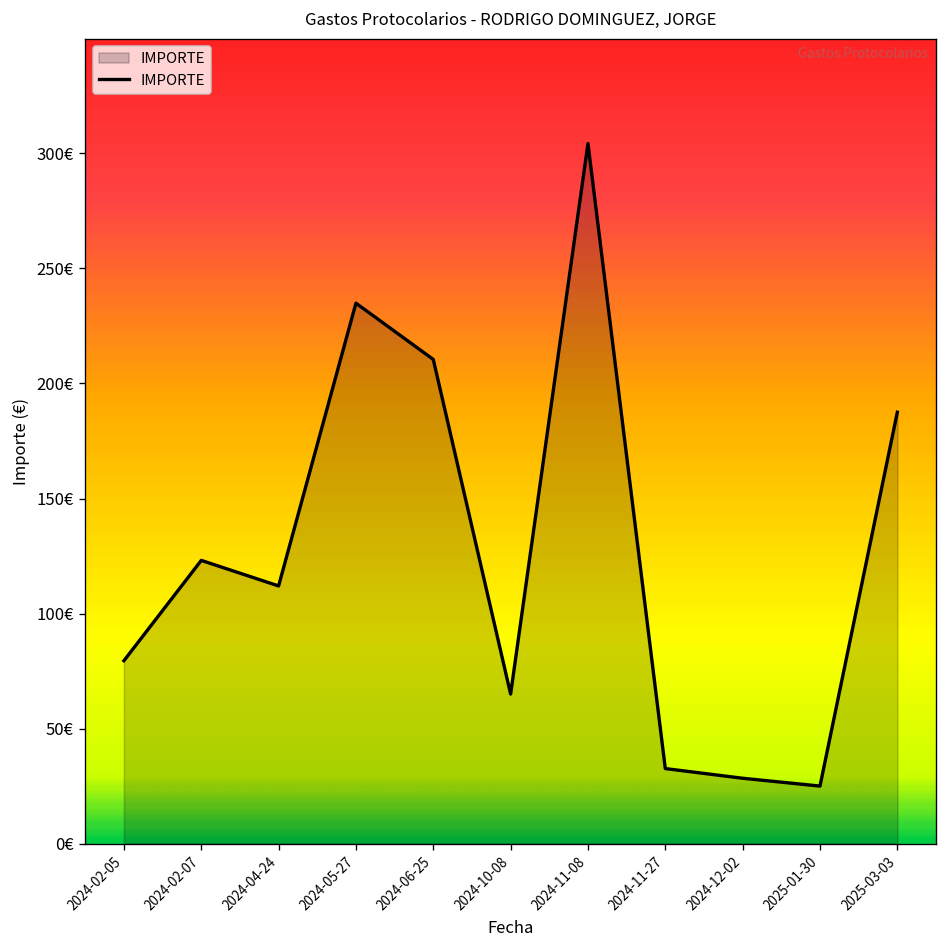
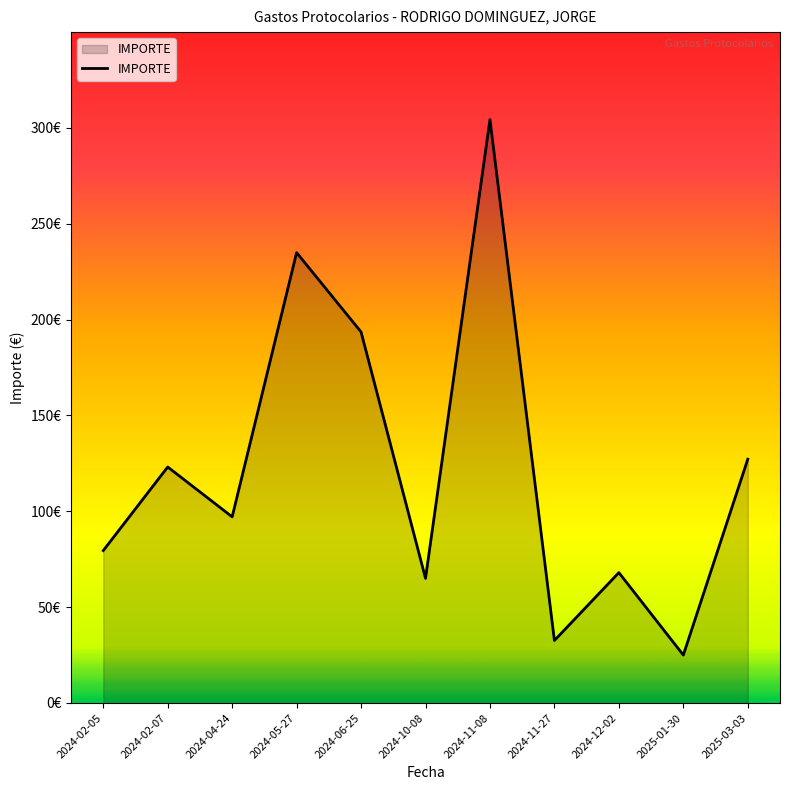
2024-04-24: 112€ -> 97€
2024-06-25: 210€ -> 194€
2024-12-02: 28€ -> 68€
2025-03-03: 188€ -> 127€
